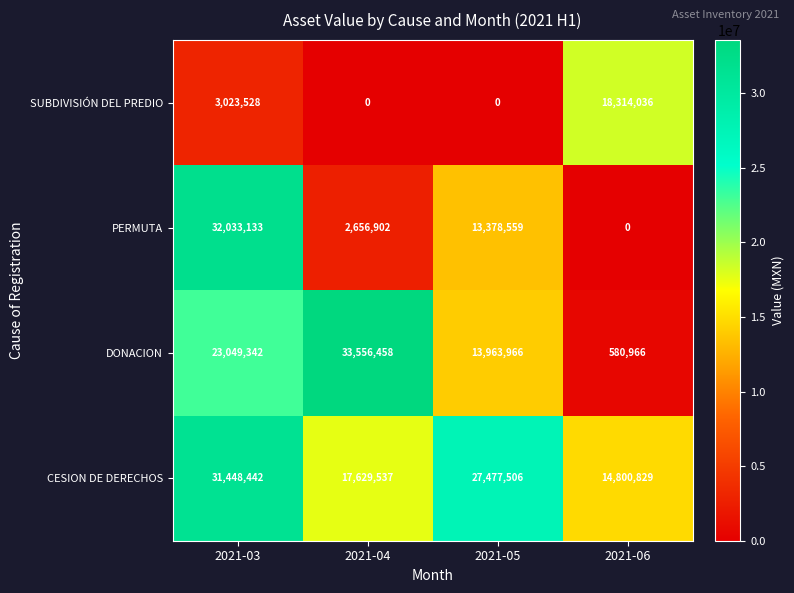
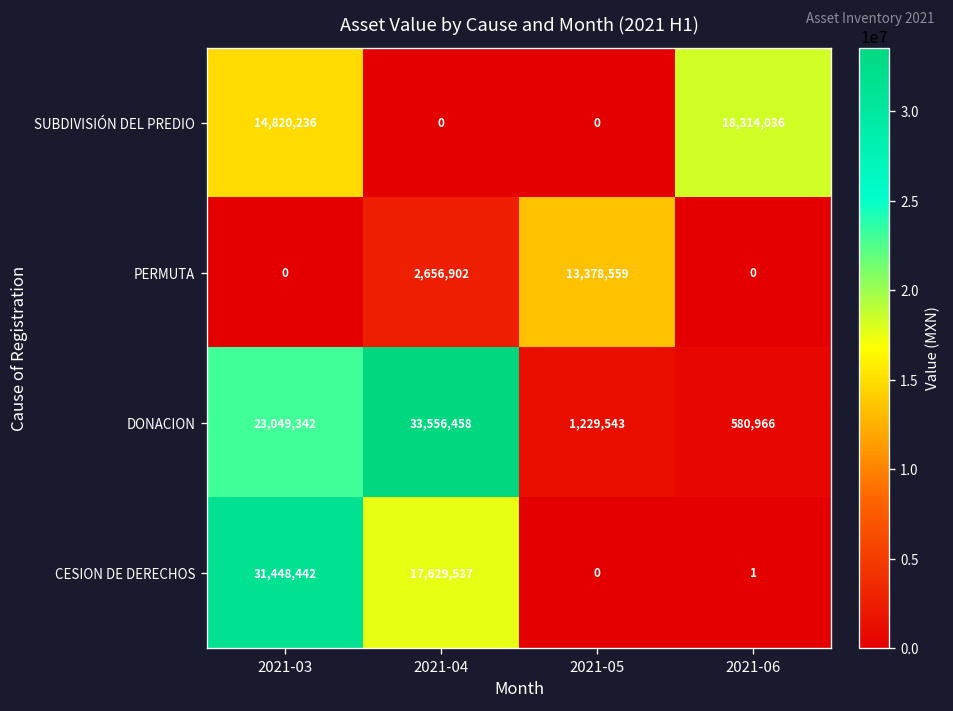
SUBDIVISIÓN DEL PREDIO, 2021-03: 3,023,528 -> 14,820,236
PERMUTA, 2021-03: 32,033,133 -> 0
DONACION, 2021-05: 13,963,966 -> 1,229,543
CESION DE DERECHOS, 2021-05: 27,477,506 -> 0
CESION DE DERECHOS, 2021-06: 14,800,829 -> 1
